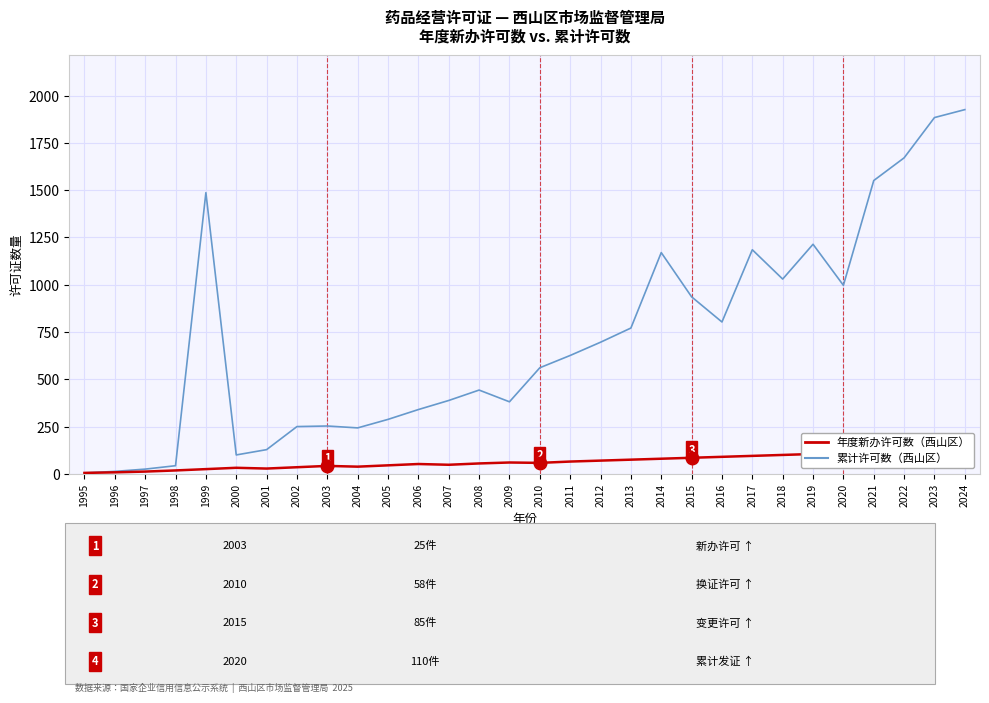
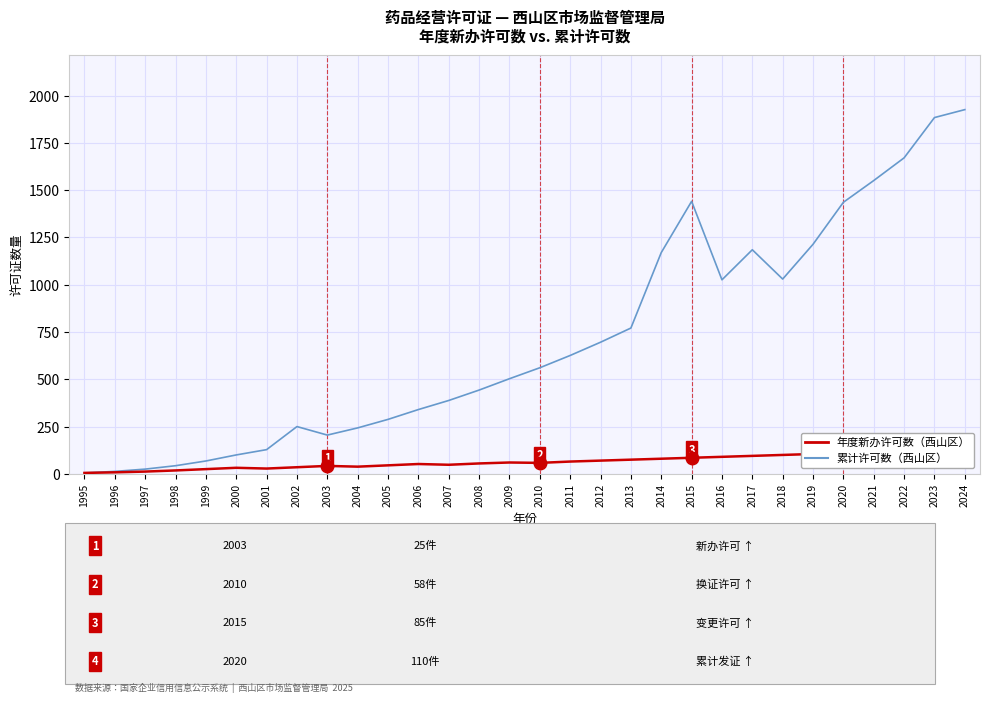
累计许可数（西山区）, 1999: 1490 -> 70
累计许可数（西山区）, 2003: 250 -> 210
累计许可数（西山区）, 2009: 380 -> 500
累计许可数（西山区）, 2015: 940 -> 1440
累计许可数（西山区）, 2016: 800 -> 1030
累计许可数（西山区）, 2020: 1000 -> 1440
